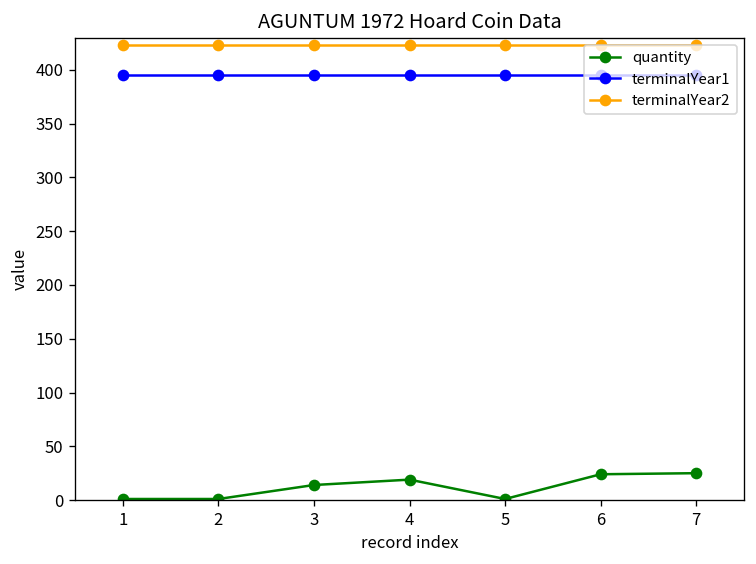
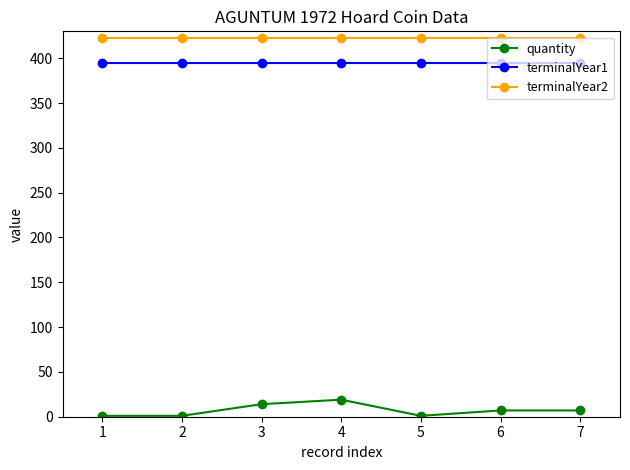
quantity, 6: 20 -> 10
quantity, 7: 30 -> 10
